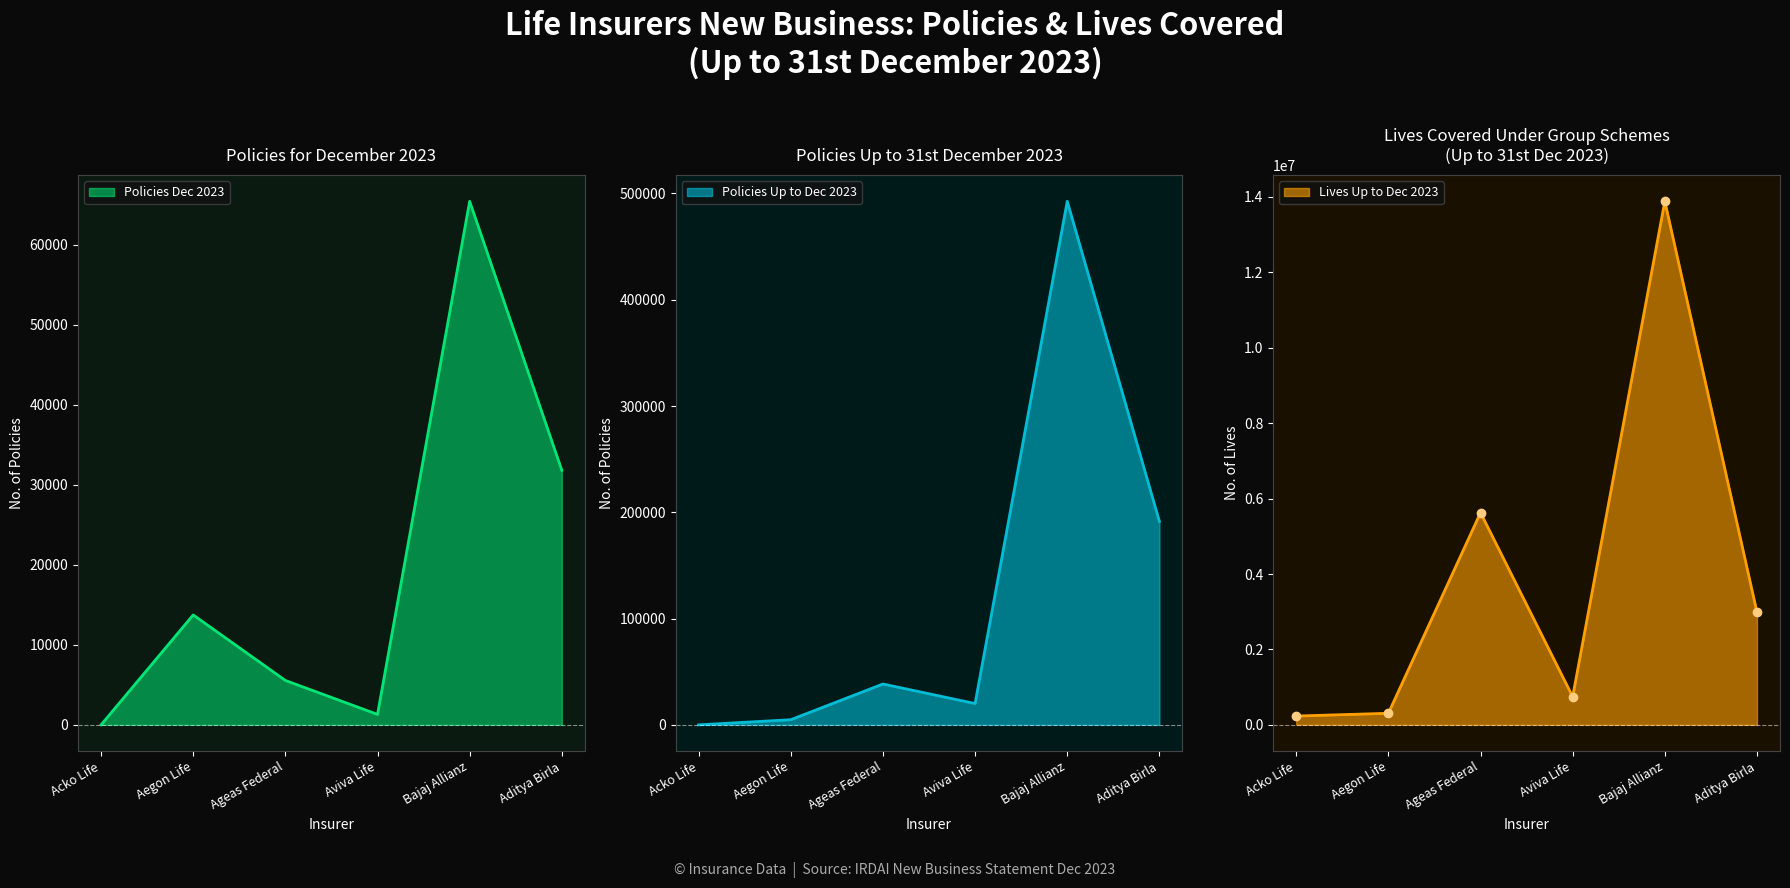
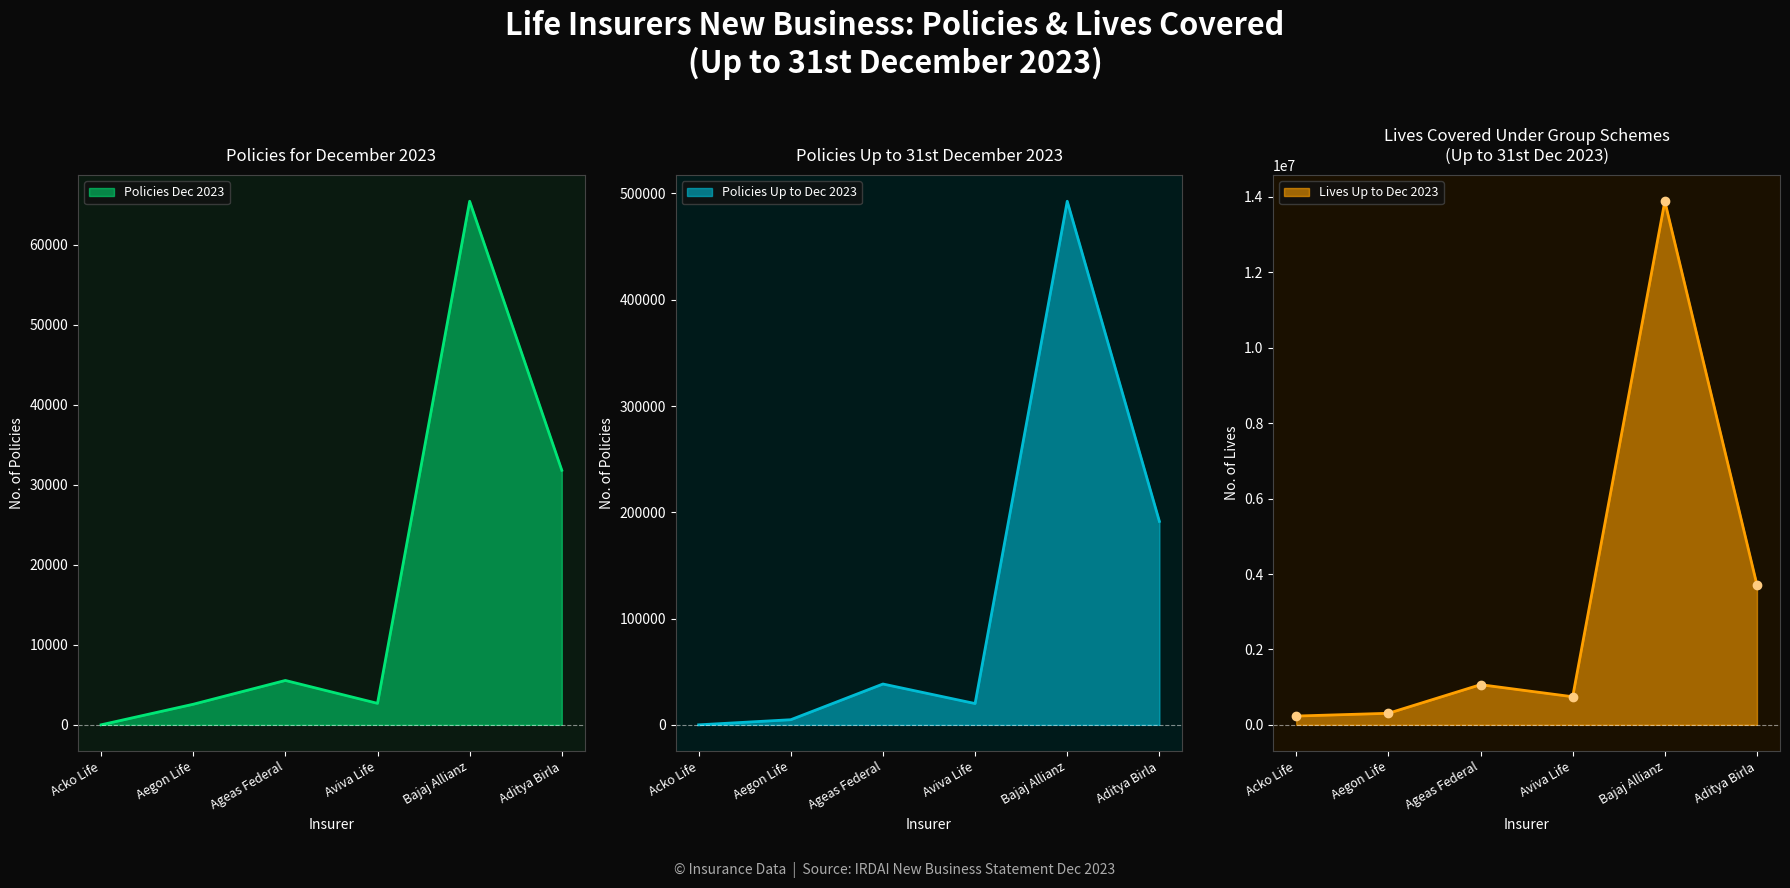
Policies for December 2023, Aegon Life: 14000 -> 3000
Policies for December 2023, Aviva Life: 1000 -> 3000
Lives Covered Under Group Schemes (Up to 31st Dec 2023), Ageas Federal: 5600000 -> 1100000
Lives Covered Under Group Schemes (Up to 31st Dec 2023), Aditya Birla: 3000000 -> 3700000
